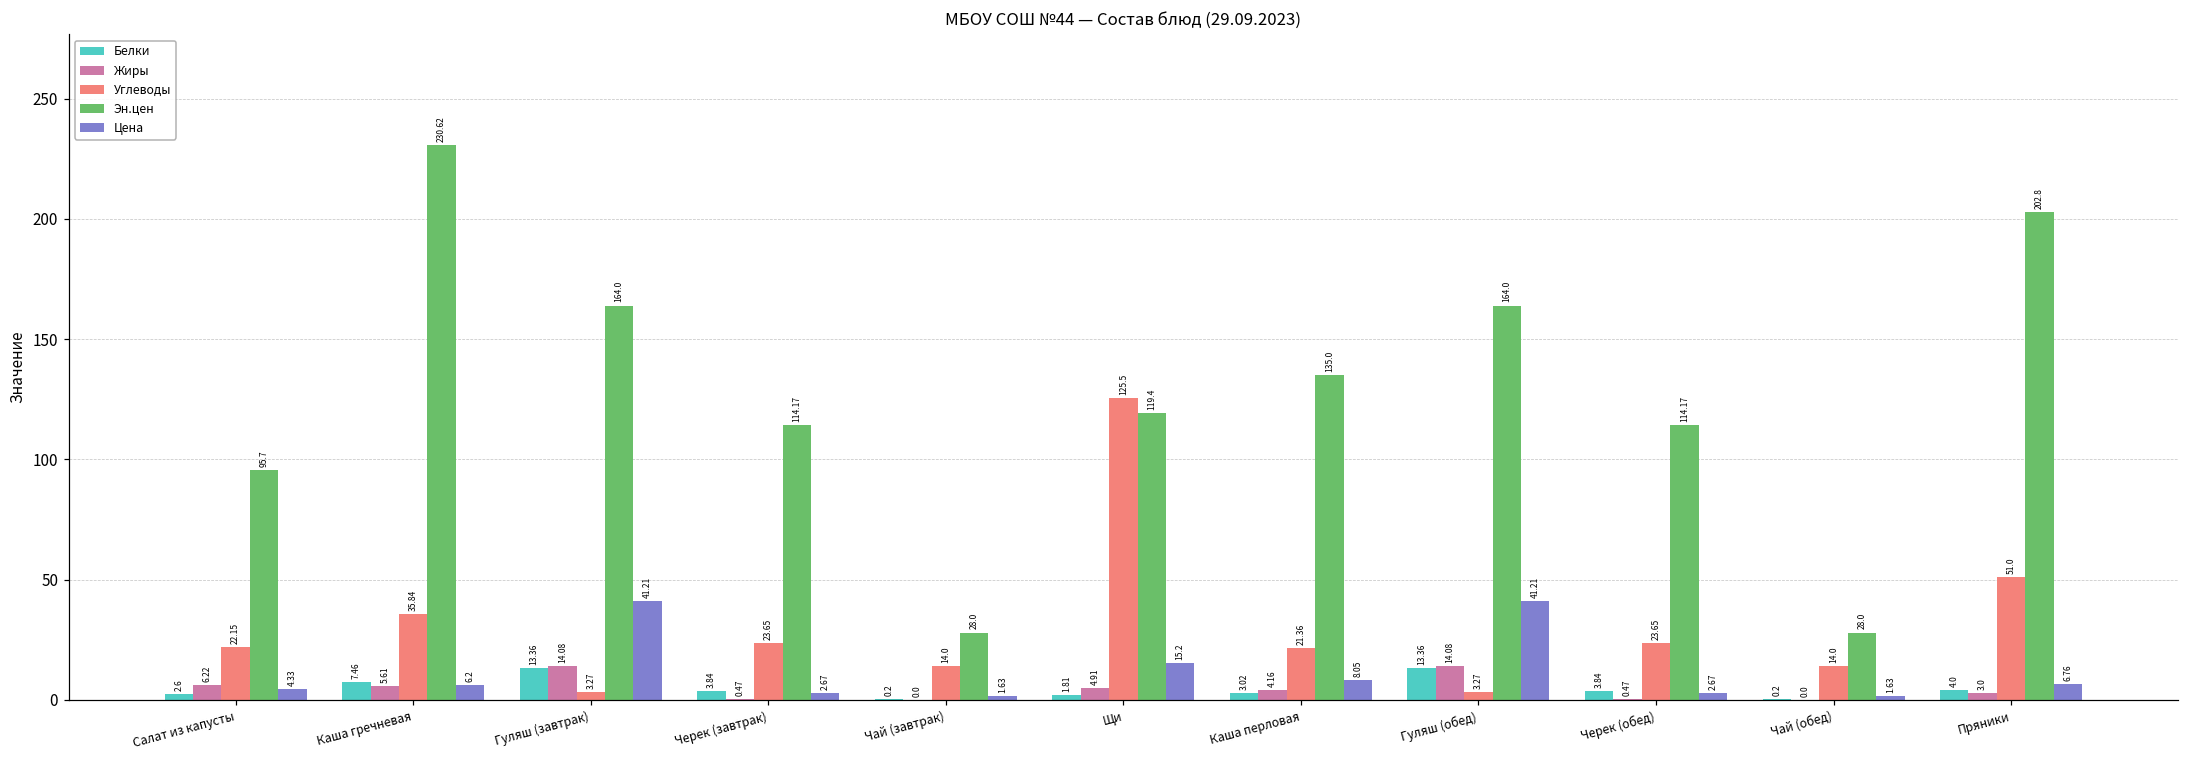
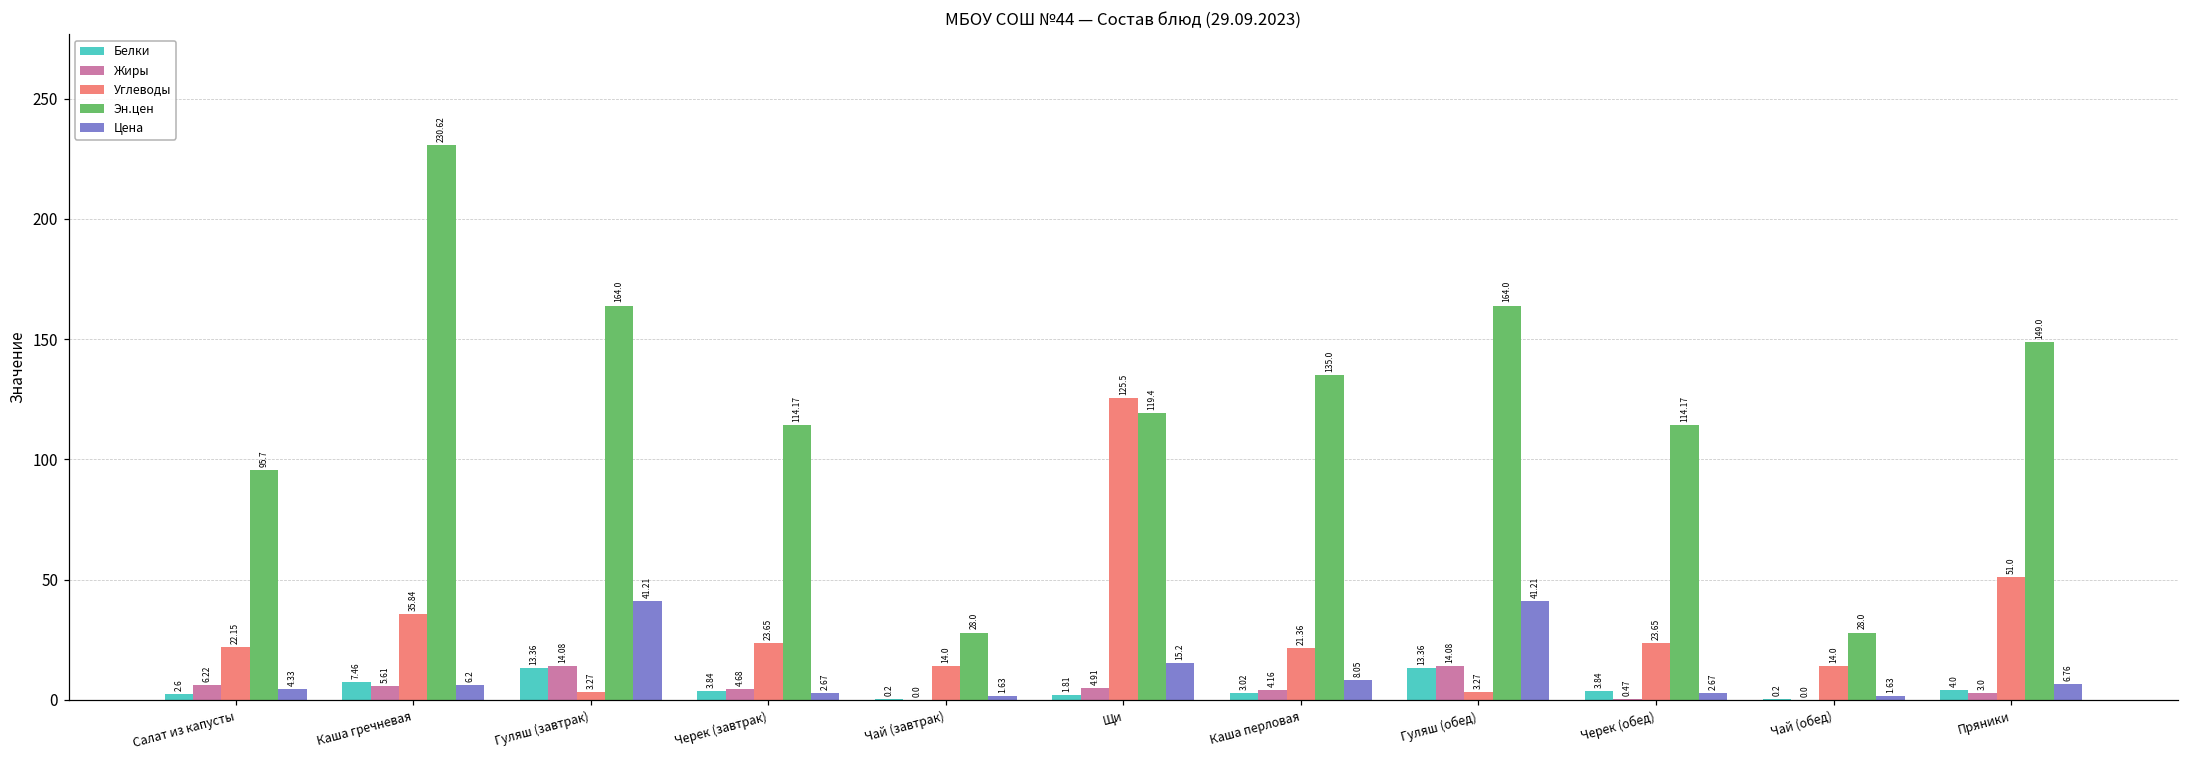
Жиры, Черек (завтрак): 0.47 -> 4.68
Эн.цен, Пряники: 202.8 -> 149.0
